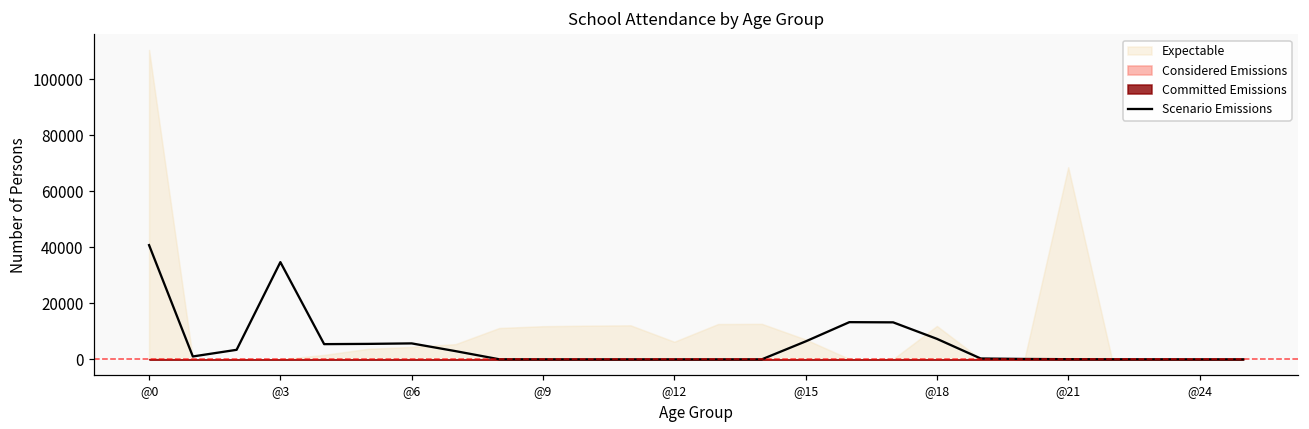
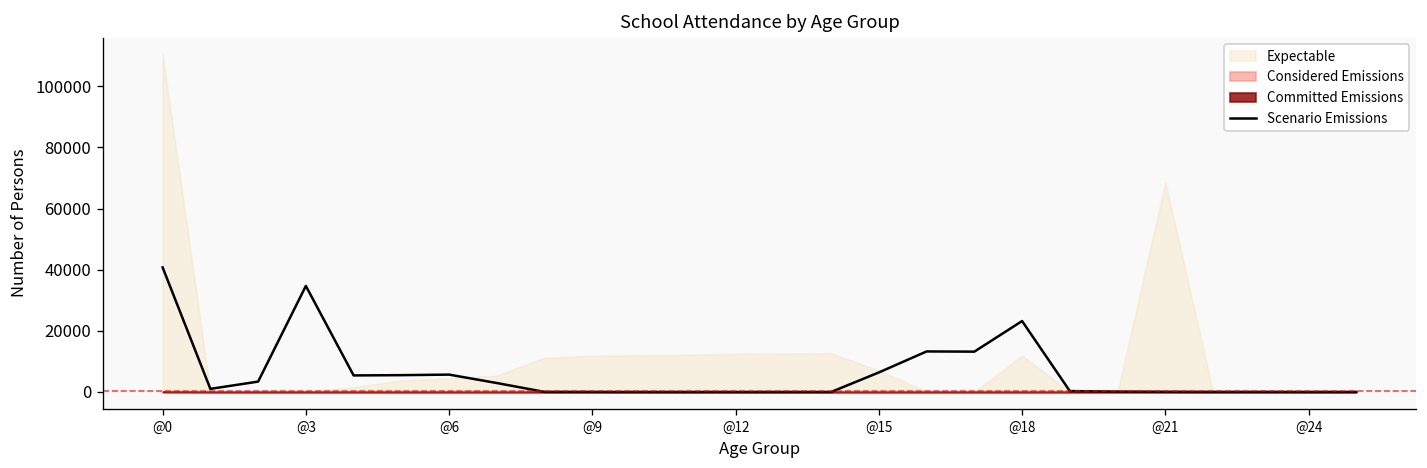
Expectable, @12: 6000 -> 12000
Scenario Emissions, @18: 7000 -> 23000
